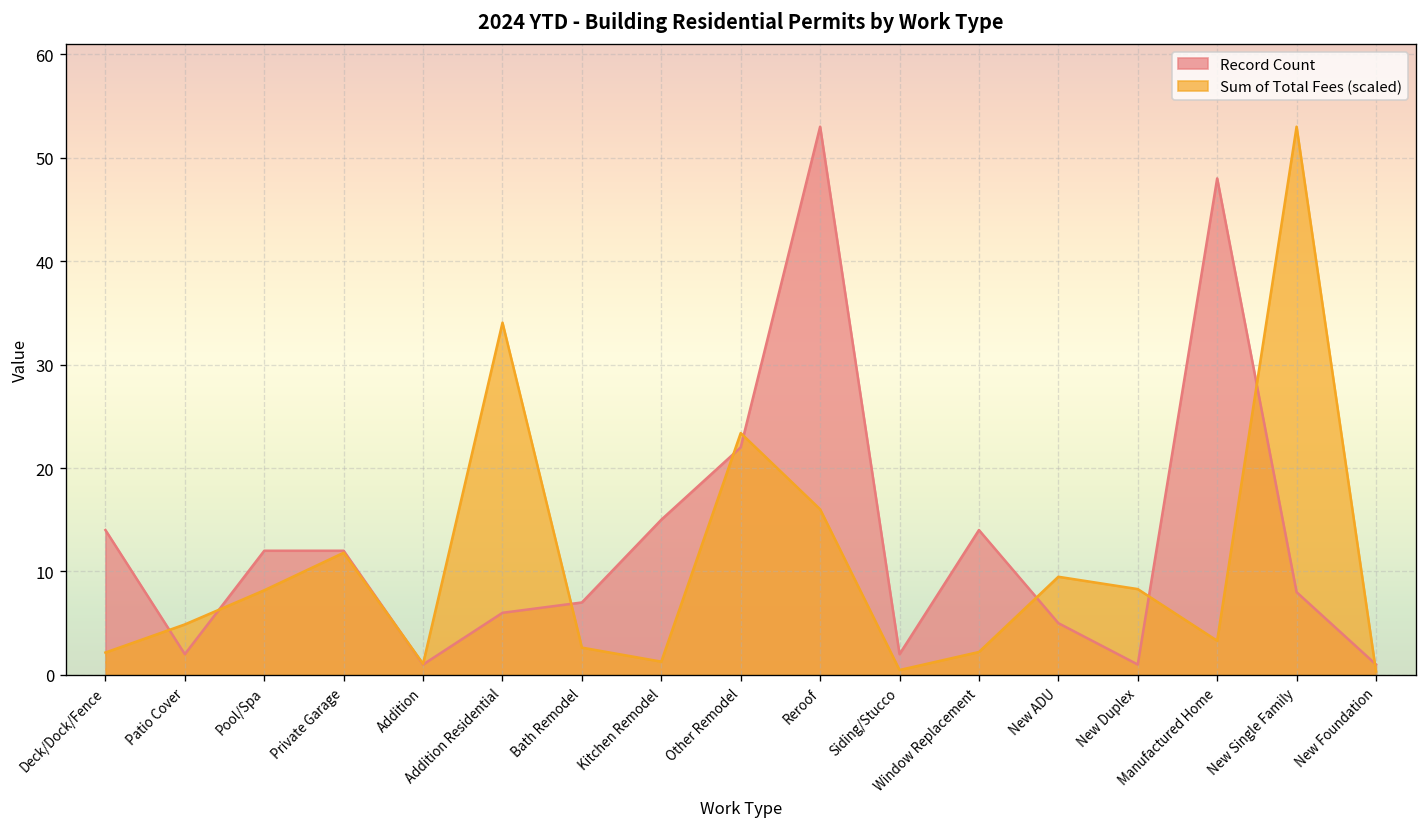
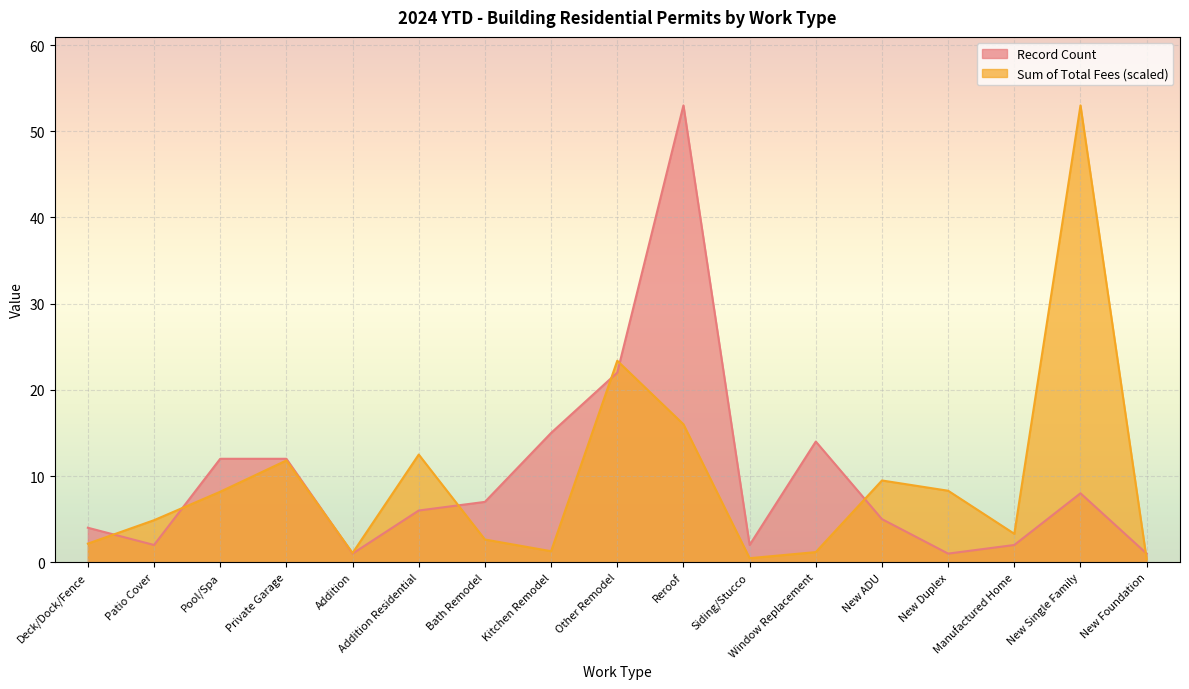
Record Count, Deck/Dock/Fence: 14 -> 4
Sum of Total Fees (scaled), Addition Residential: 34 -> 12
Sum of Total Fees (scaled), Window Replacement: 2 -> 1
Record Count, Manufactured Home: 48 -> 2
